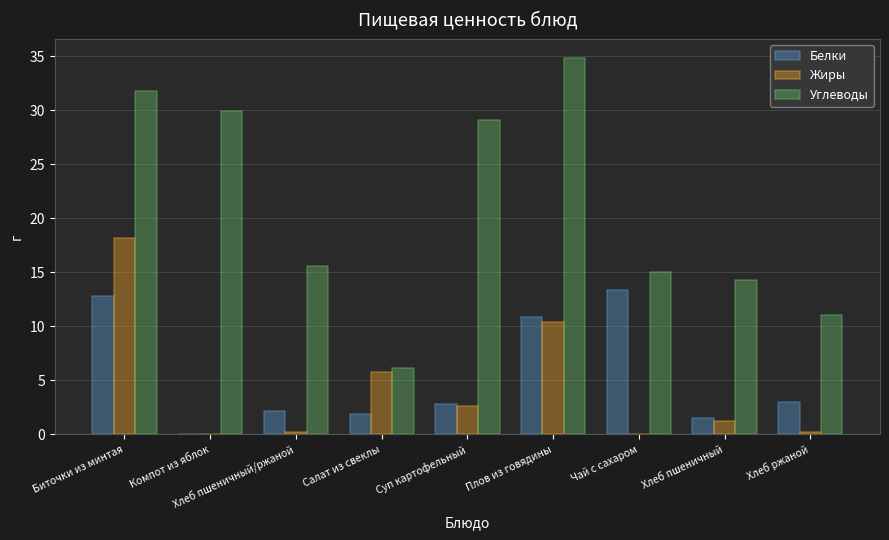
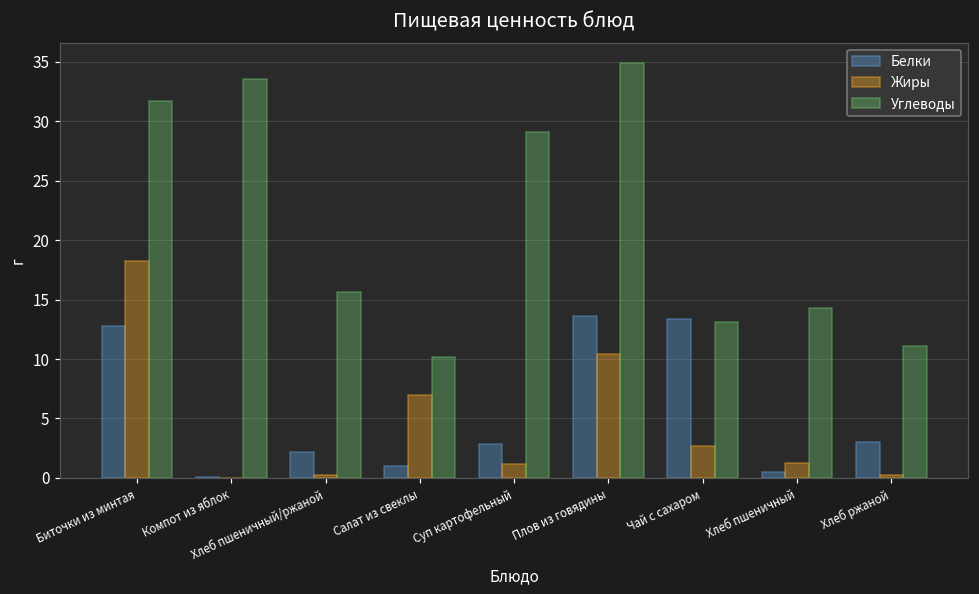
Углеводы, Компот из яблок: 29.9 -> 33.6
Белки, Салат из свеклы: 1.9 -> 1.0
Жиры, Салат из свеклы: 5.7 -> 7.0
Углеводы, Салат из свеклы: 6.2 -> 10.1
Жиры, Суп картофельный: 2.7 -> 1.2
Белки, Плов из говядины: 10.8 -> 13.6
Жиры, Чай с сахаром: 0.1 -> 2.7
Углеводы, Чай с сахаром: 15.0 -> 13.1
Белки, Хлеб пшеничный: 1.5 -> 0.5
